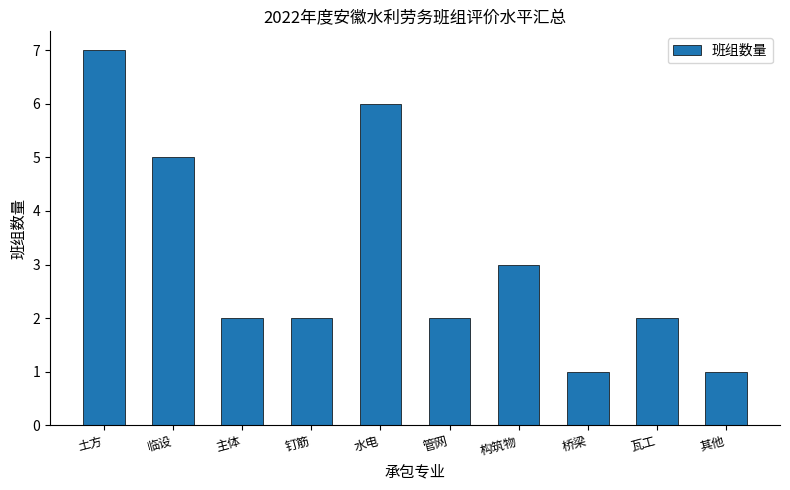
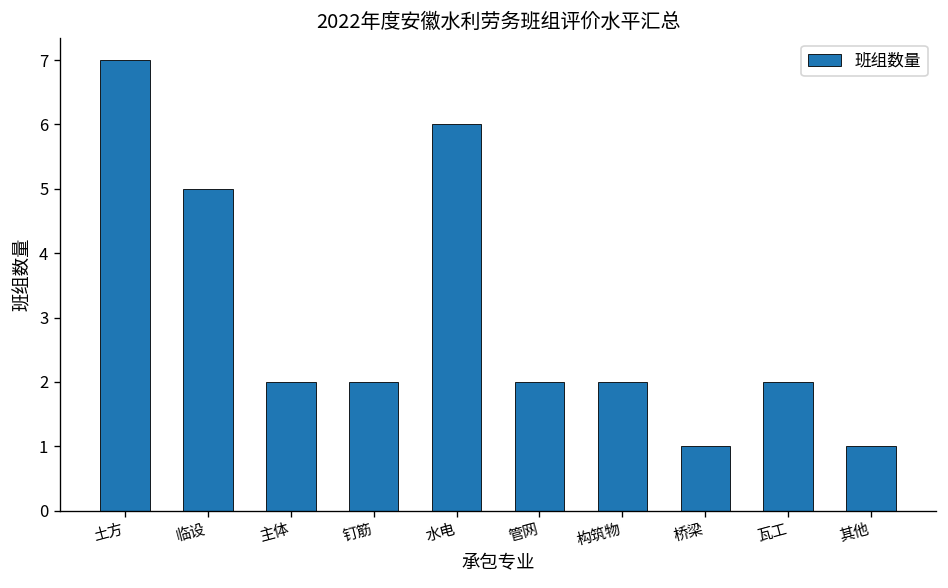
构筑物: 3 -> 2
